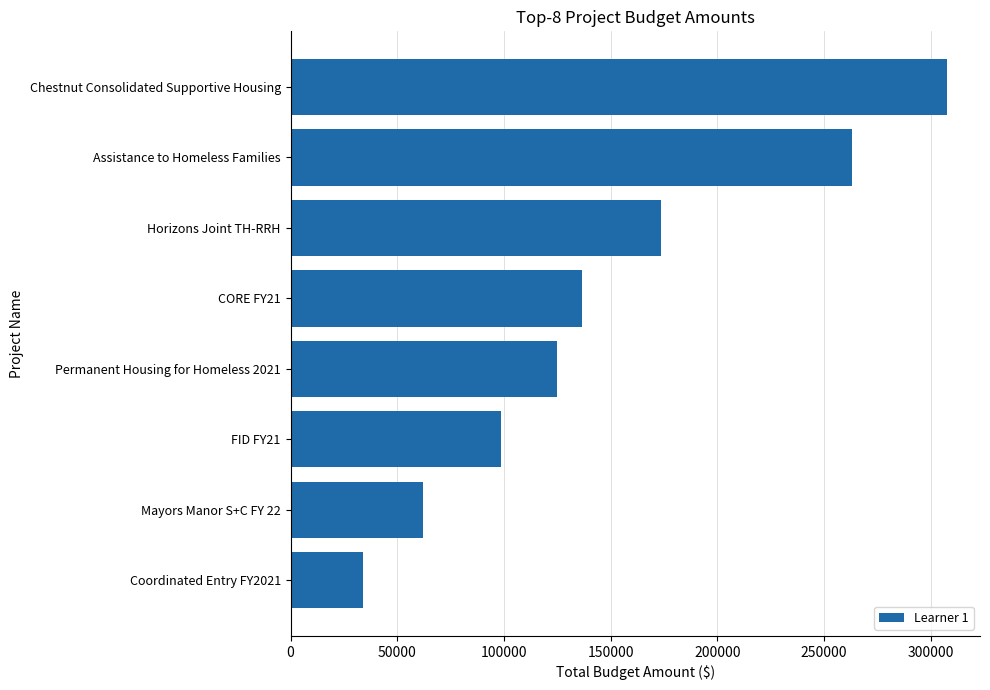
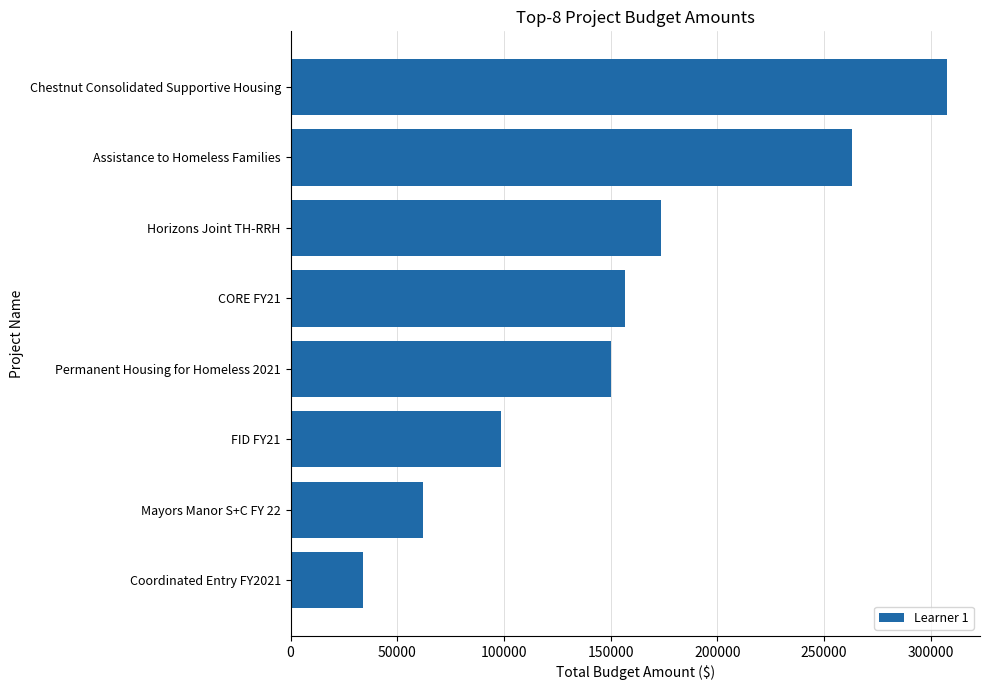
CORE FY21: 137000 -> 157000
Permanent Housing for Homeless 2021: 125000 -> 150000
